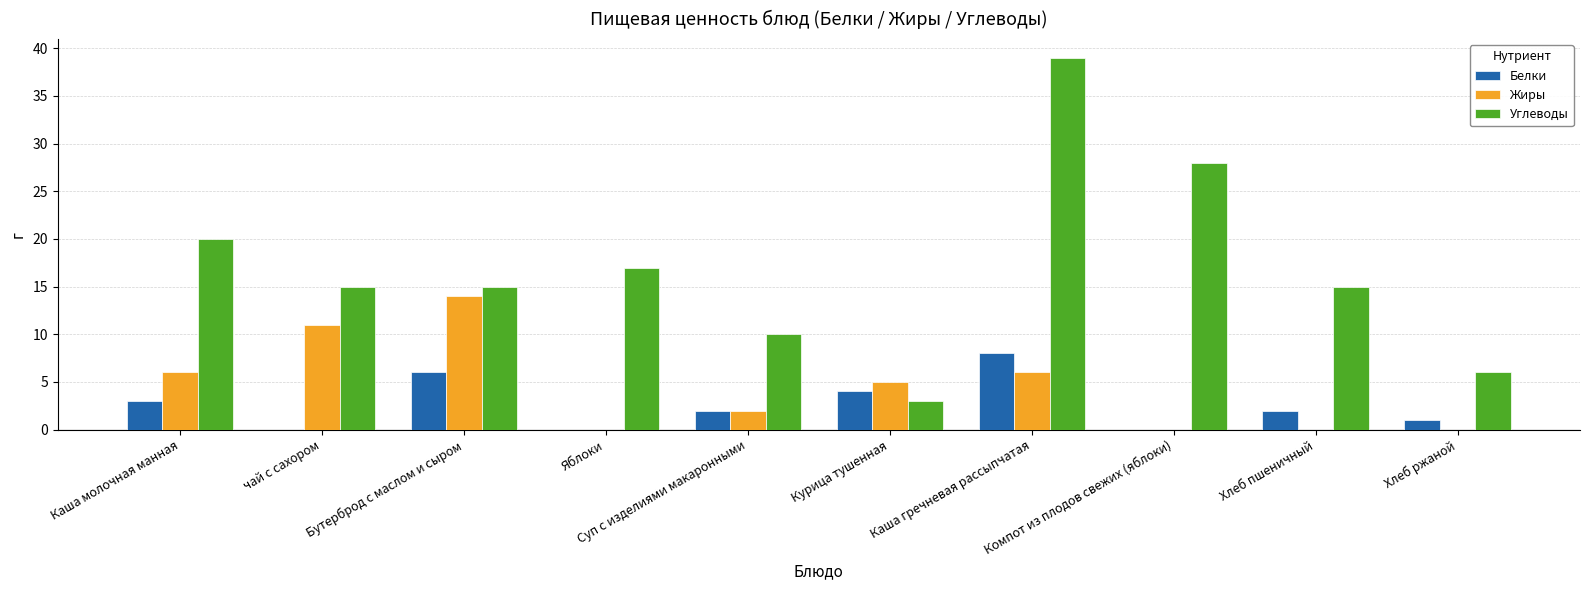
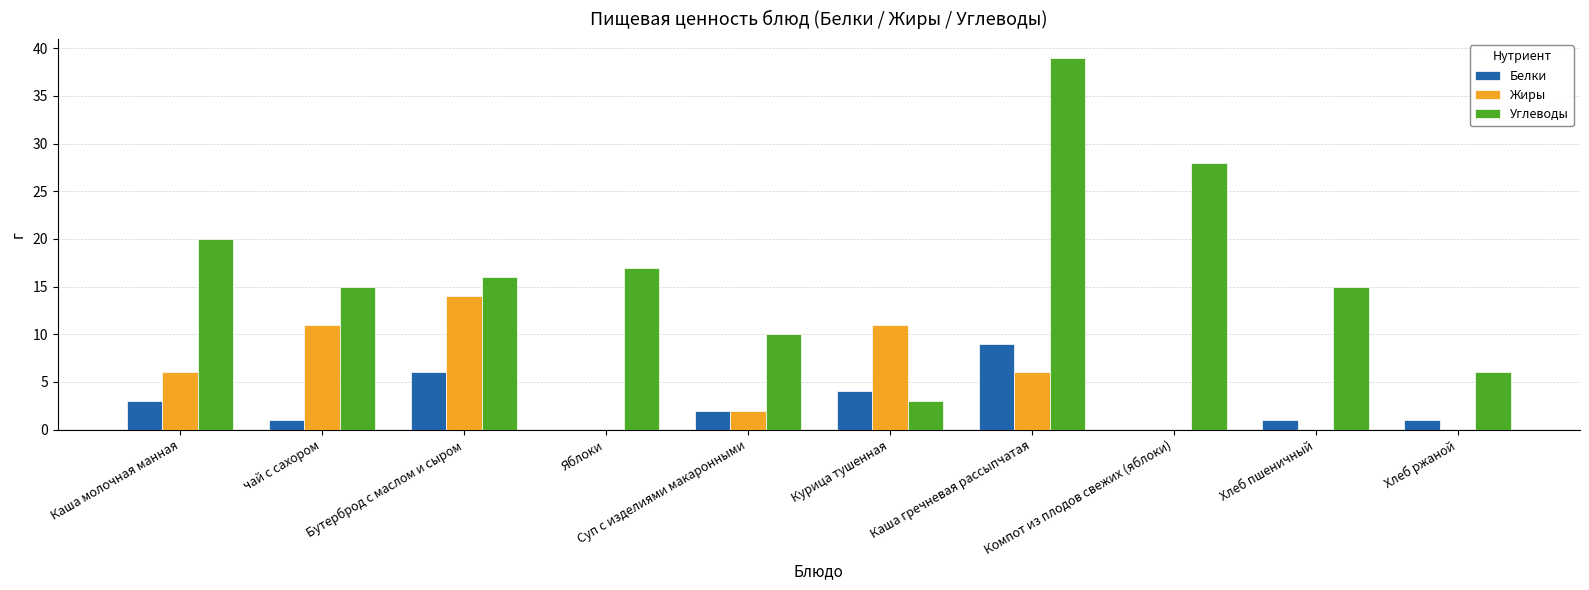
Белки, чай с сахором: 0 -> 1
Углеводы, Бутерброд с маслом и сыром: 15 -> 16
Жиры, Курица тушенная: 5 -> 11
Белки, Каша гречневая рассыпчатая: 8 -> 9
Белки, Хлеб пшеничный: 2 -> 1
